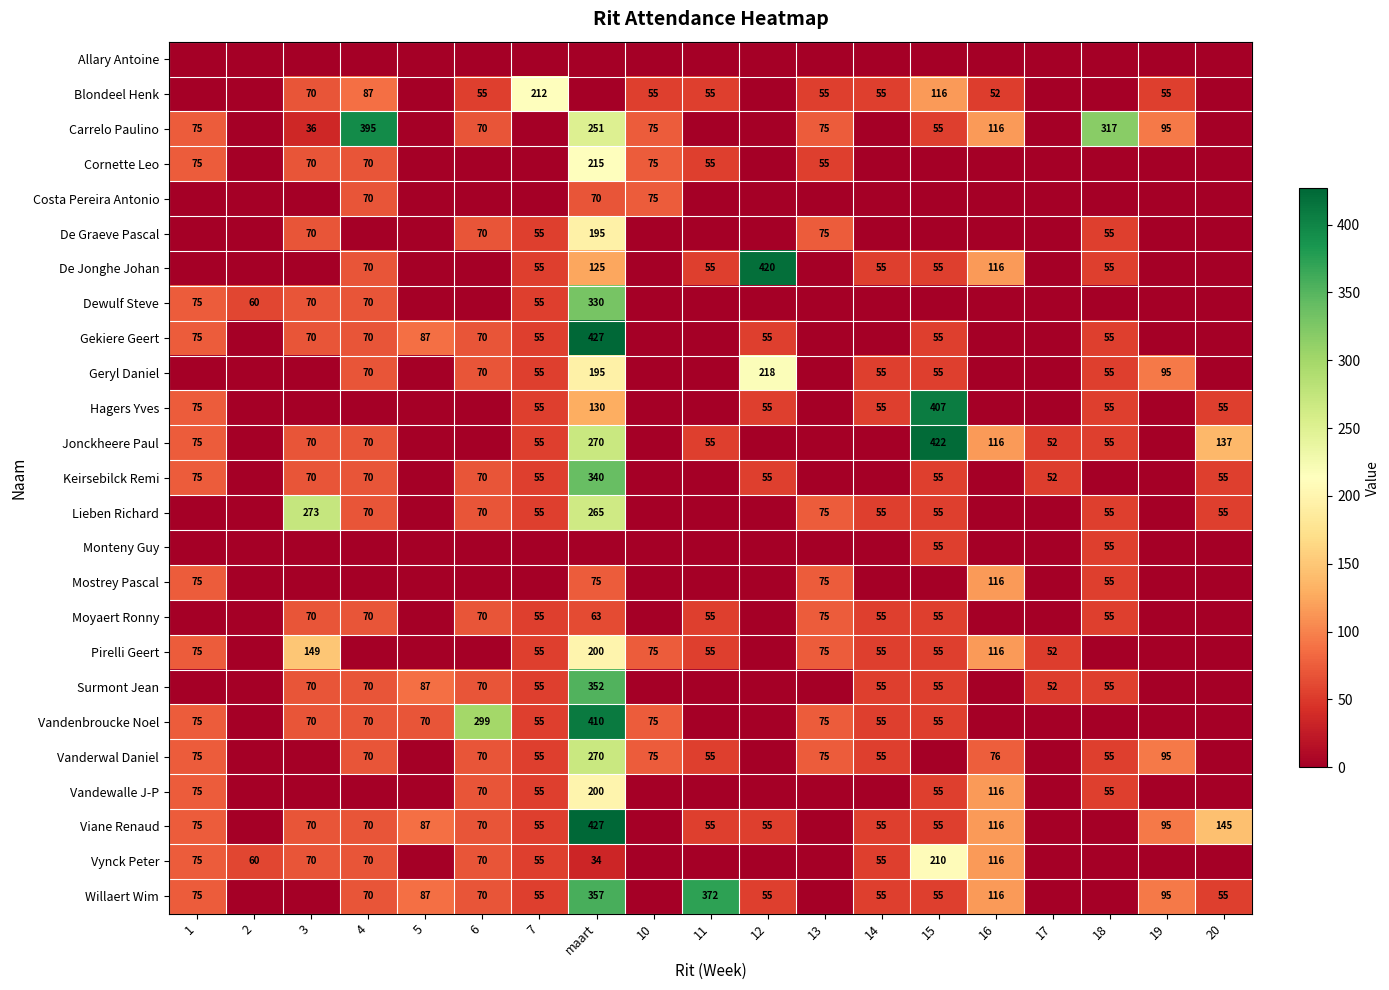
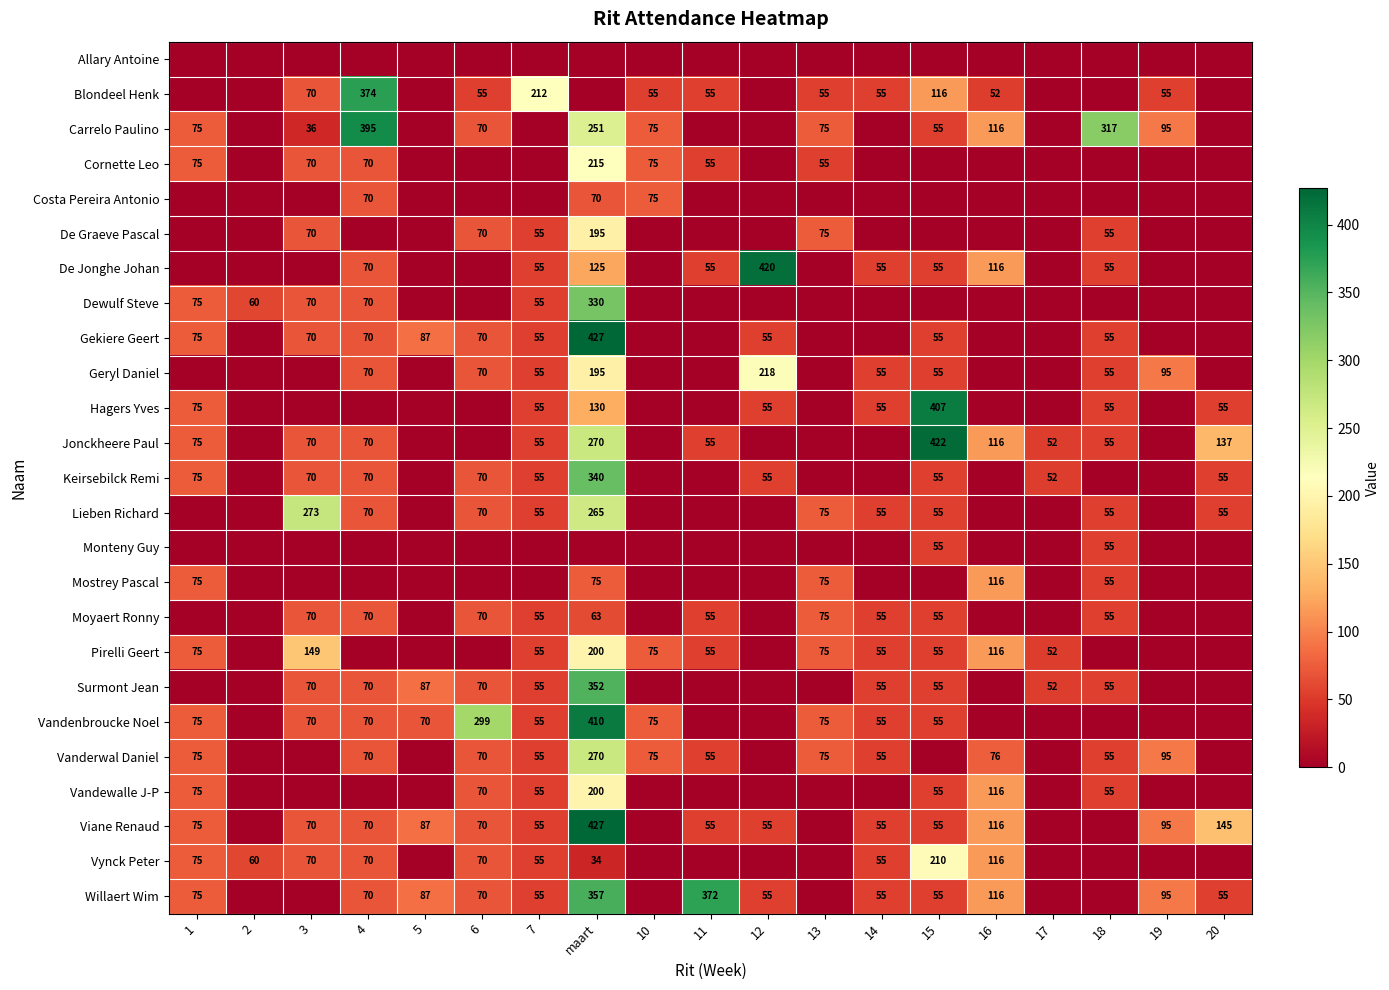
Blondeel Henk, 4: 87 -> 374
